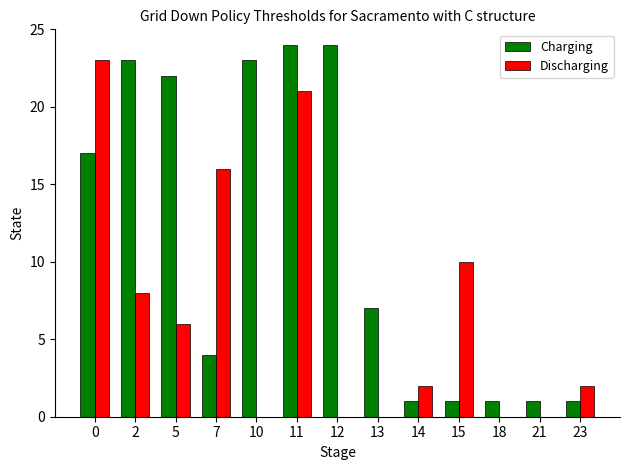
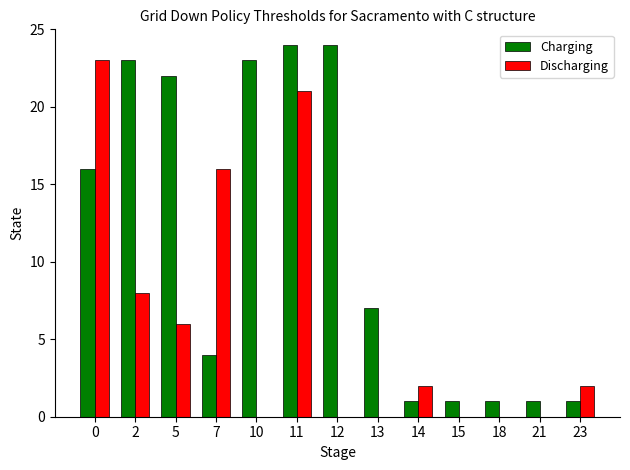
Charging, 0: 17 -> 16
Discharging, 15: 10 -> 0
